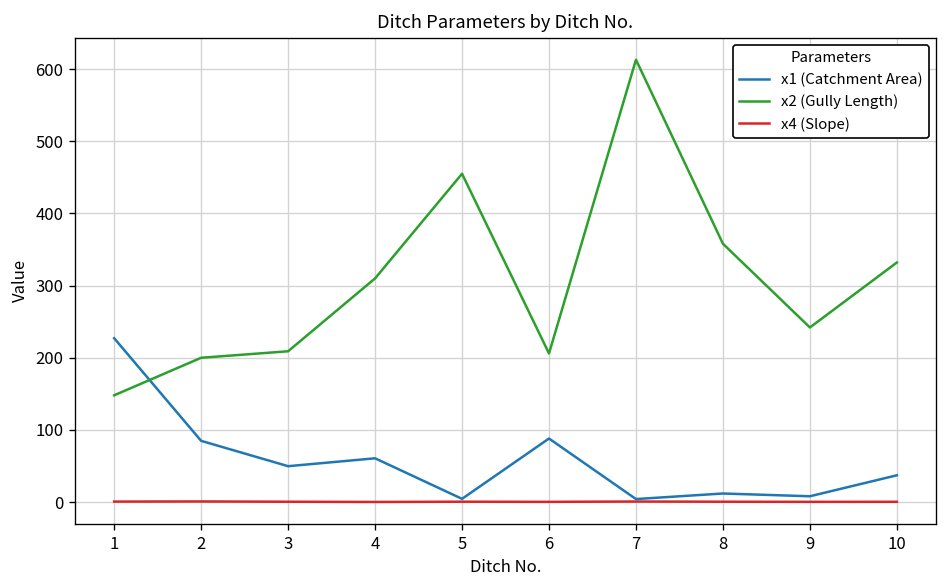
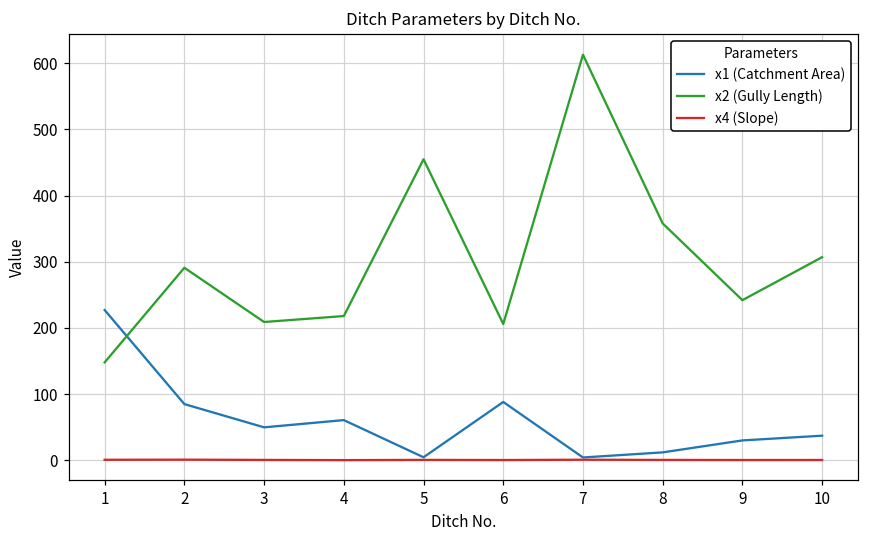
x2 (Gully Length), 2: 200 -> 290
x2 (Gully Length), 4: 310 -> 220
x1 (Catchment Area), 9: 10 -> 30
x2 (Gully Length), 10: 330 -> 310
